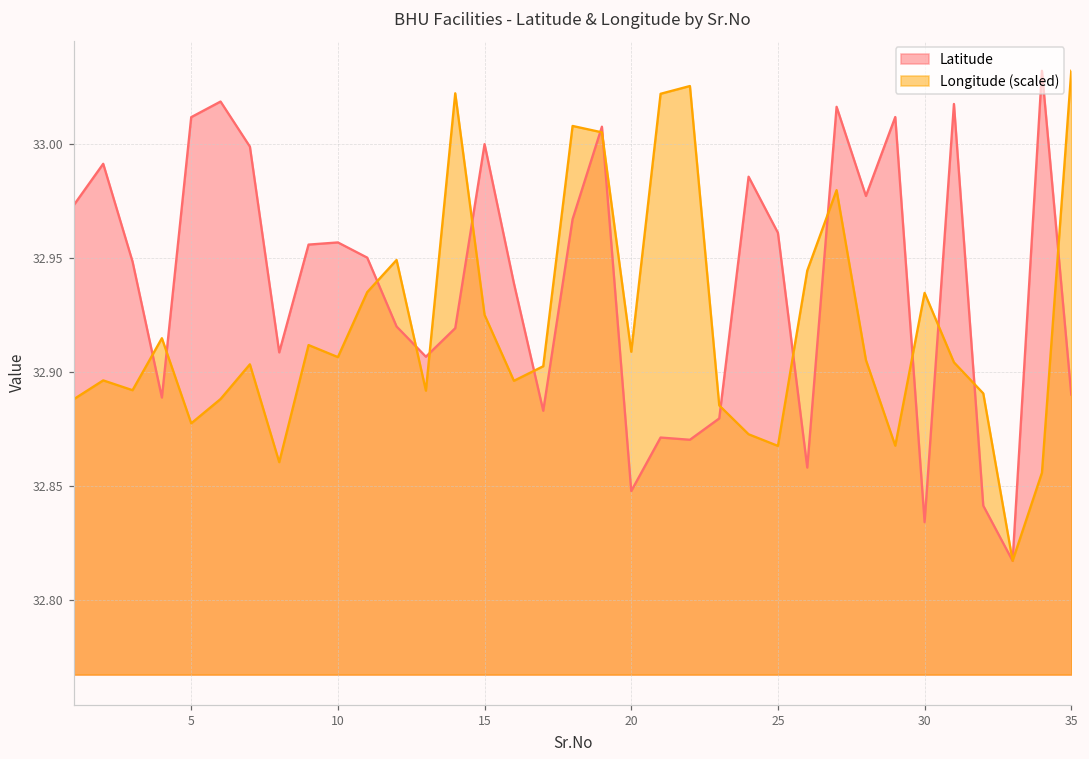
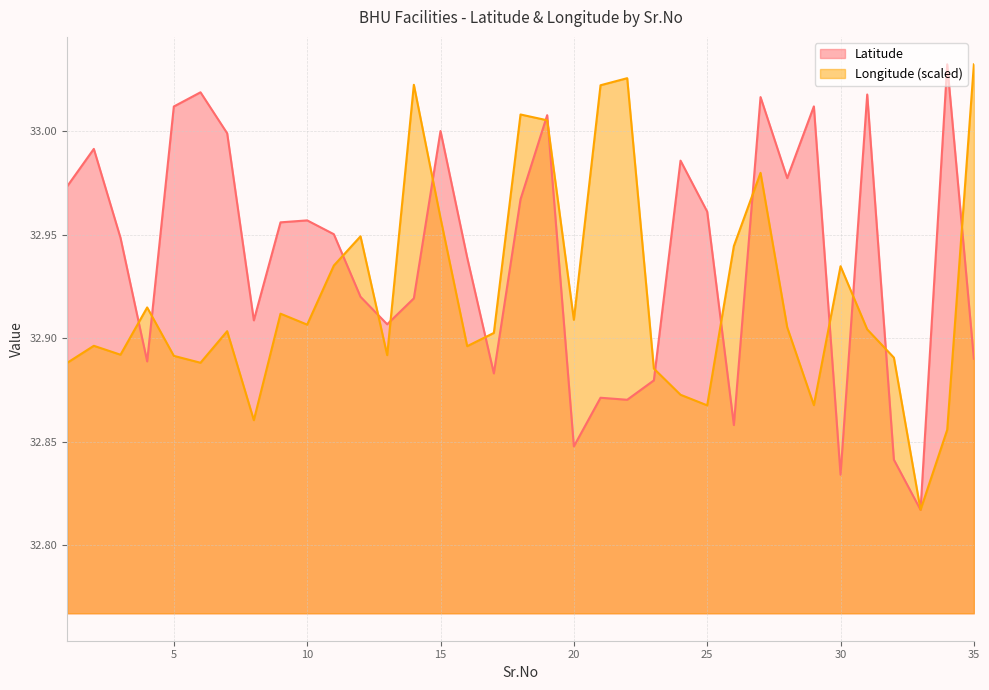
Longitude (scaled), 5: 32.877 -> 32.891
Longitude (scaled), 15: 32.925 -> 32.958
